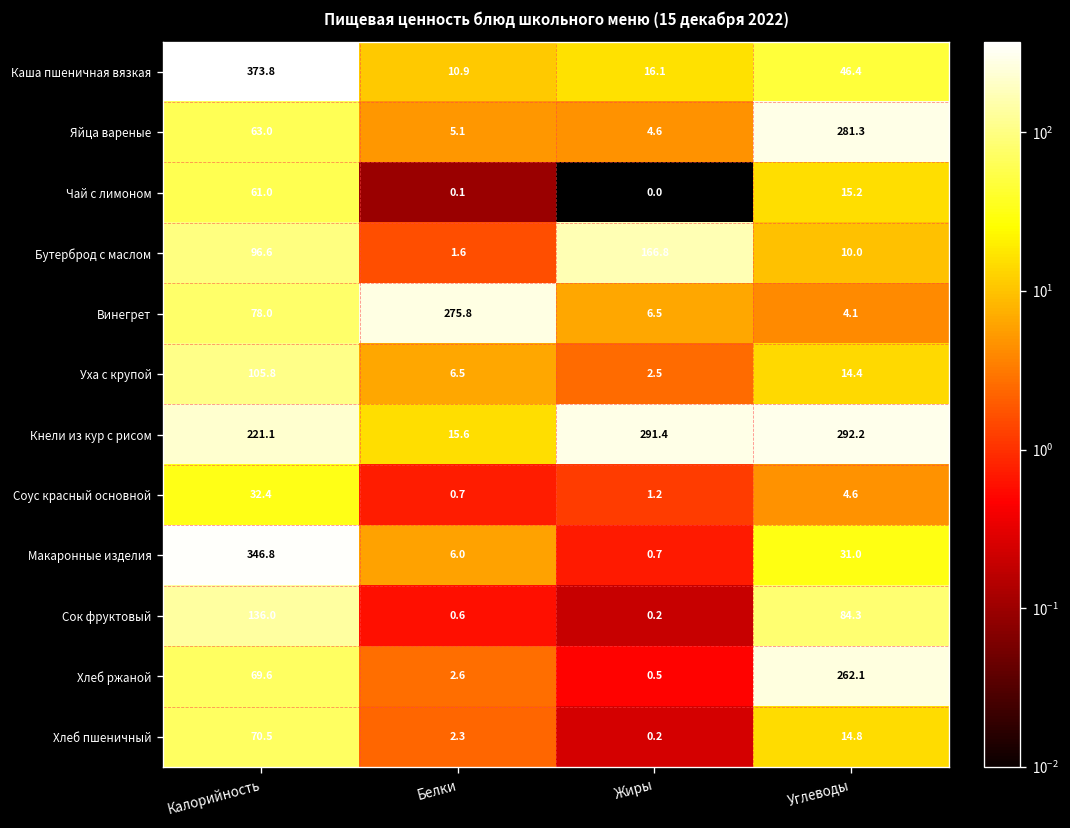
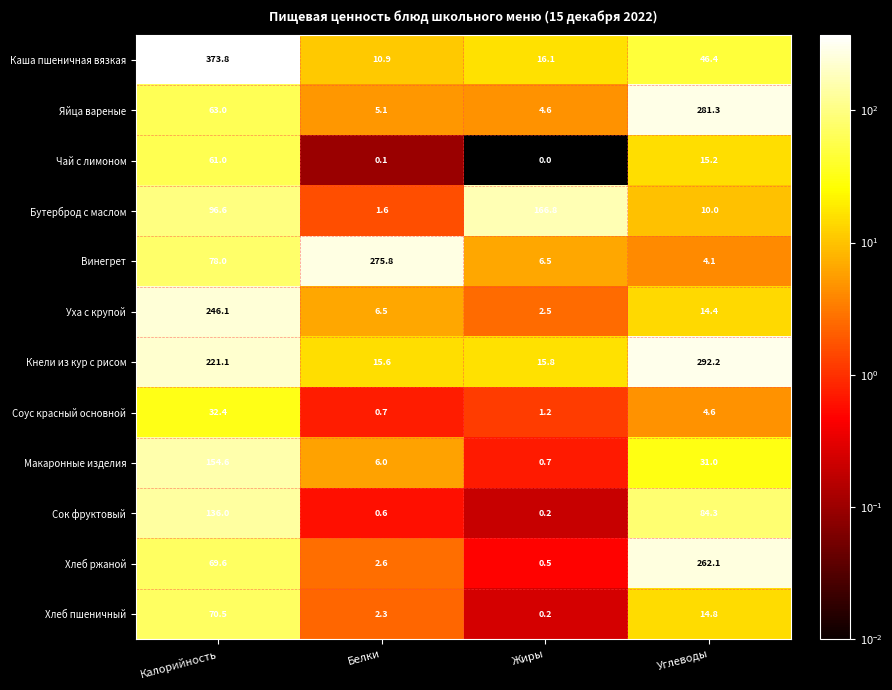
Уха с крупой, Калорийность: 105.8 -> 246.1
Кнели из кур с рисом, Жиры: 291.4 -> 15.8
Макаронные изделия, Калорийность: 346.8 -> 154.6
